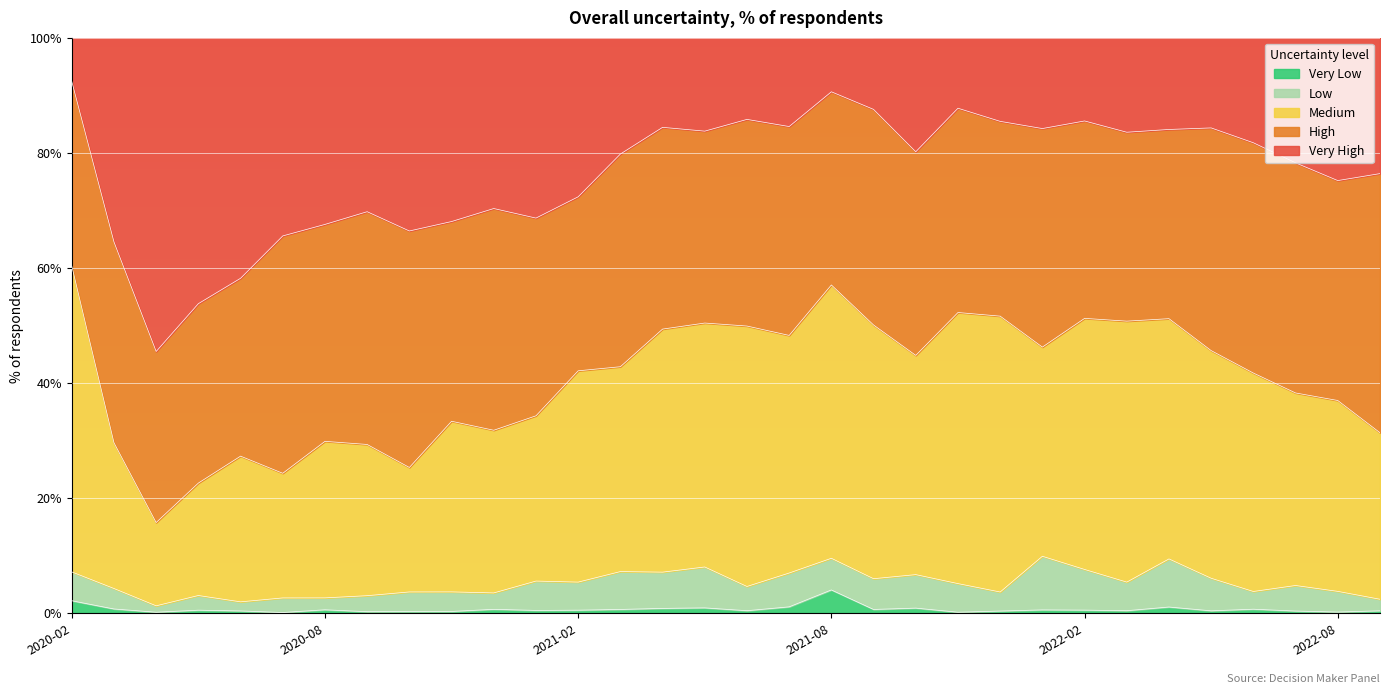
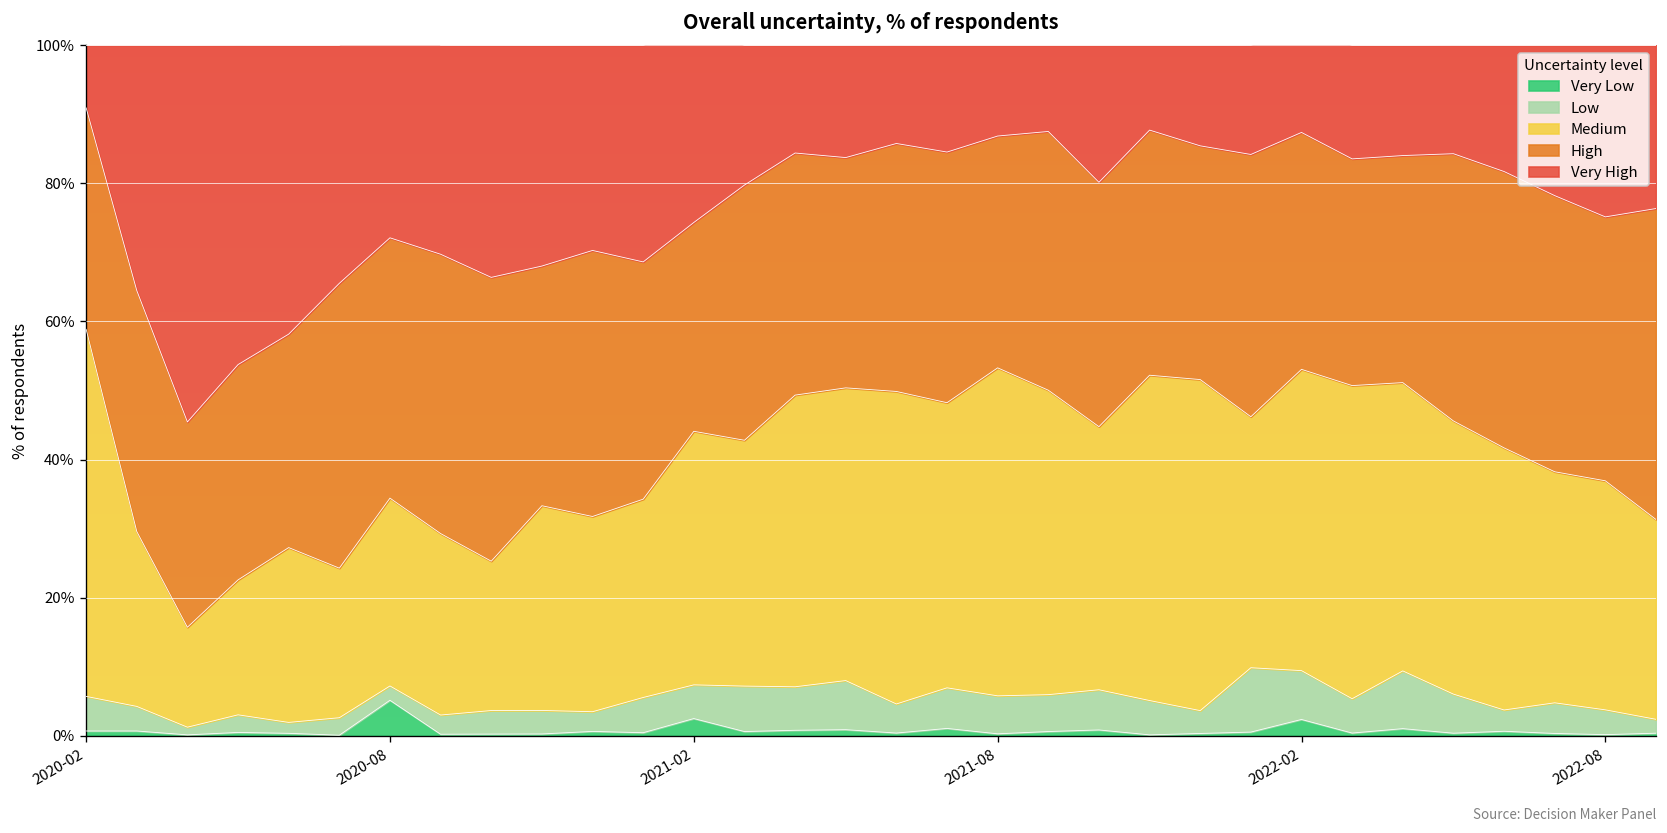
Very Low, 2020-02: 2% -> 1%
Very Low, 2020-08: 1% -> 5%
Very Low, 2021-02: 0% -> 2%
Very Low, 2021-08: 4% -> 0%
Very Low, 2022-02: 0% -> 2%
